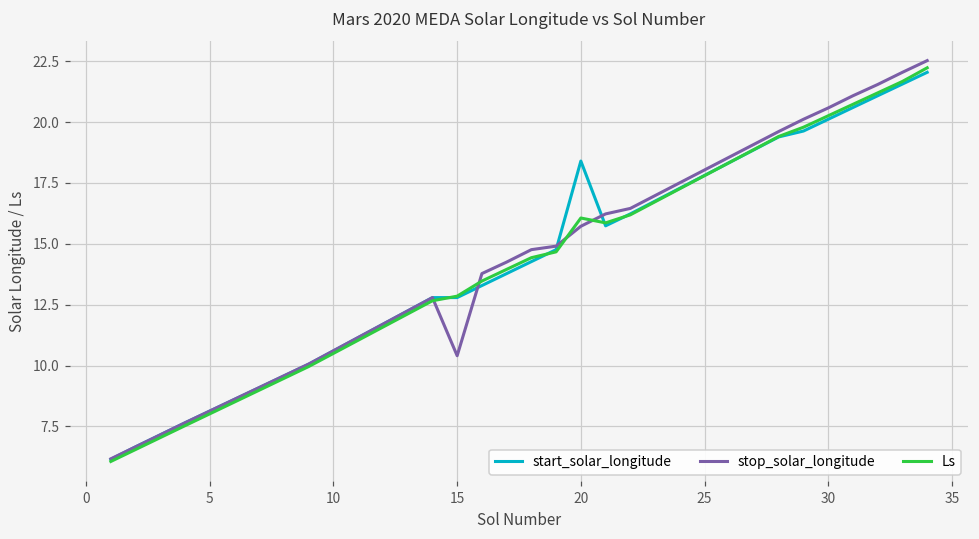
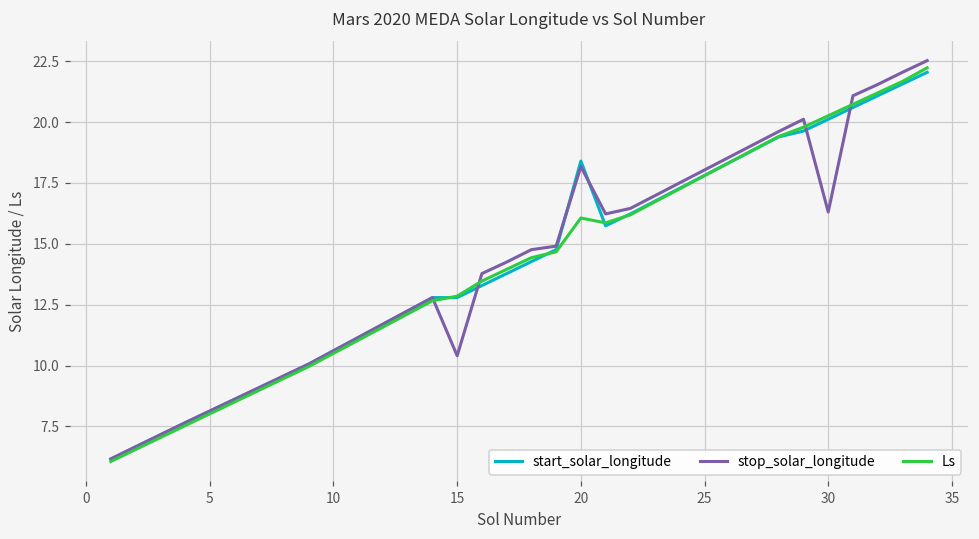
stop_solar_longitude, 20: 15.7 -> 18.2
stop_solar_longitude, 30: 20.6 -> 16.3
